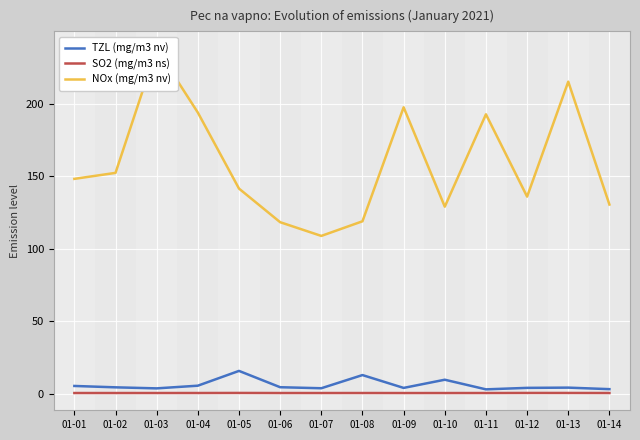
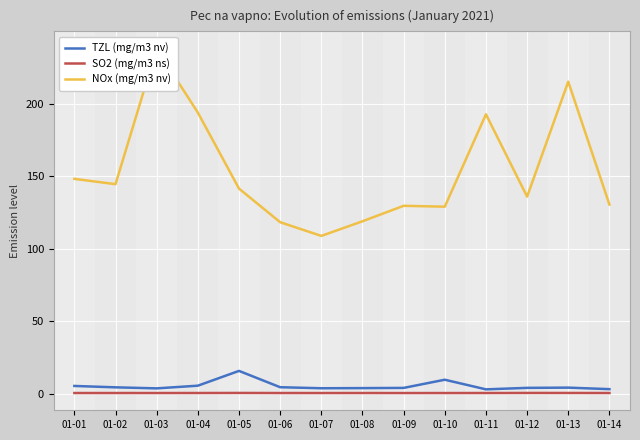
NOx (mg/m3 nv), 01-02: 152 -> 144
TZL (mg/m3 nv), 01-08: 13 -> 4
NOx (mg/m3 nv), 01-09: 198 -> 130
